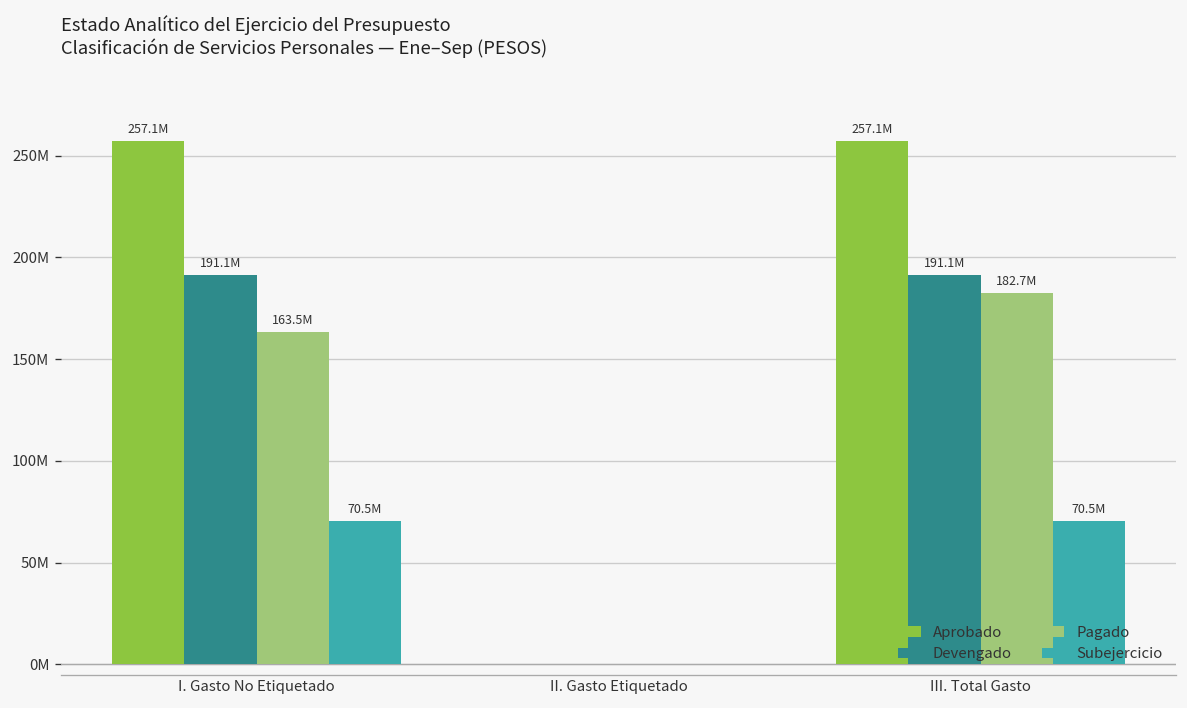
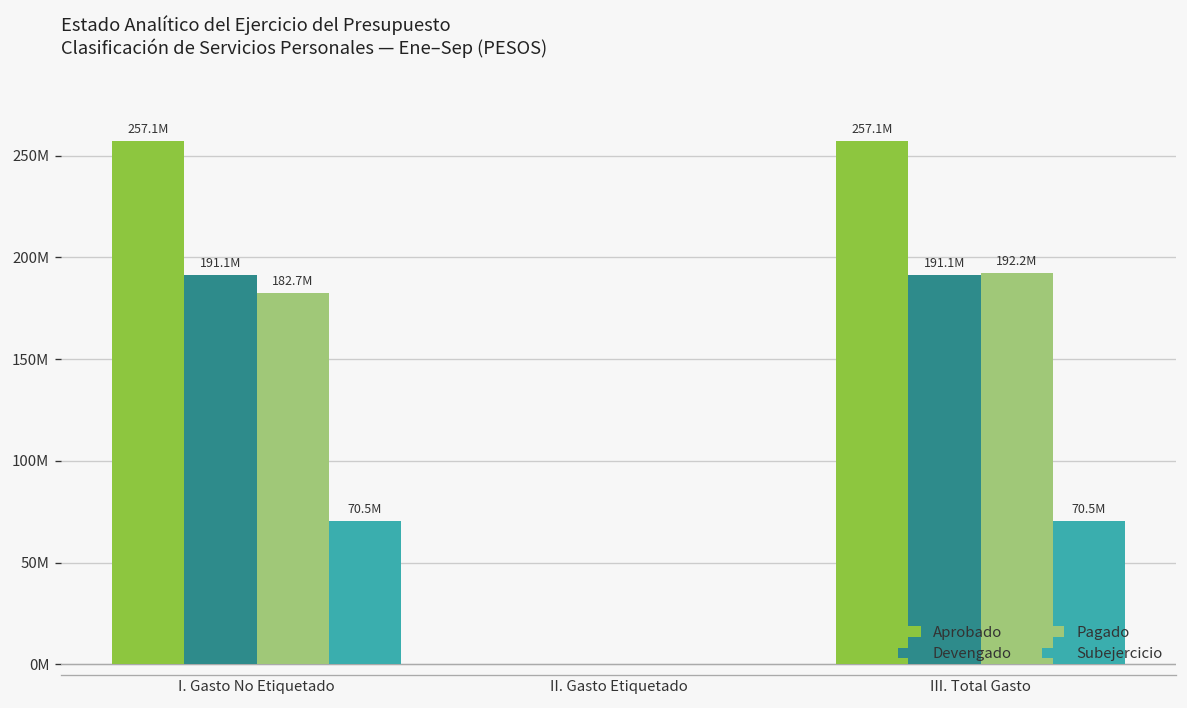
Pagado, I. Gasto No Etiquetado: 163.5M -> 182.7M
Pagado, III. Total Gasto: 182.7M -> 192.2M
